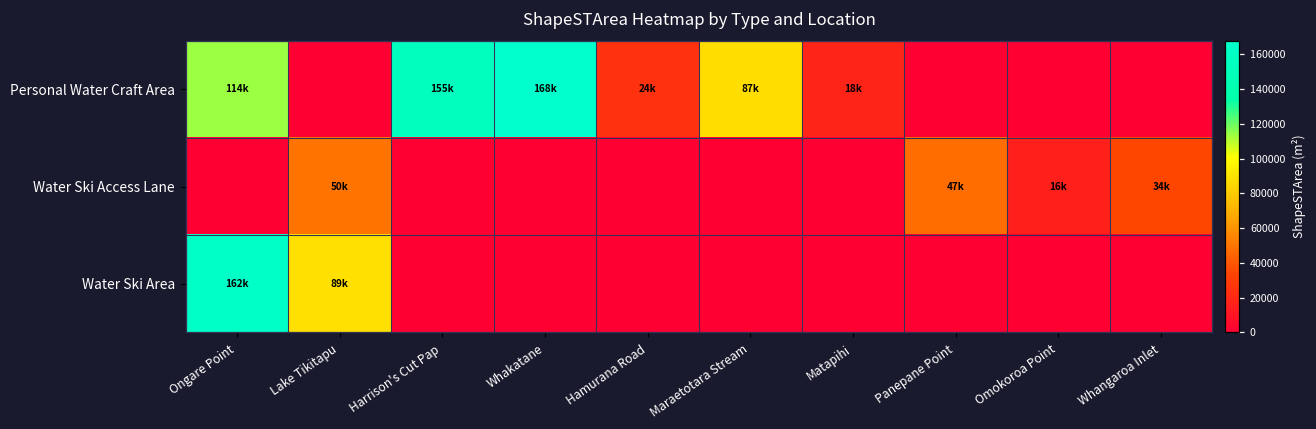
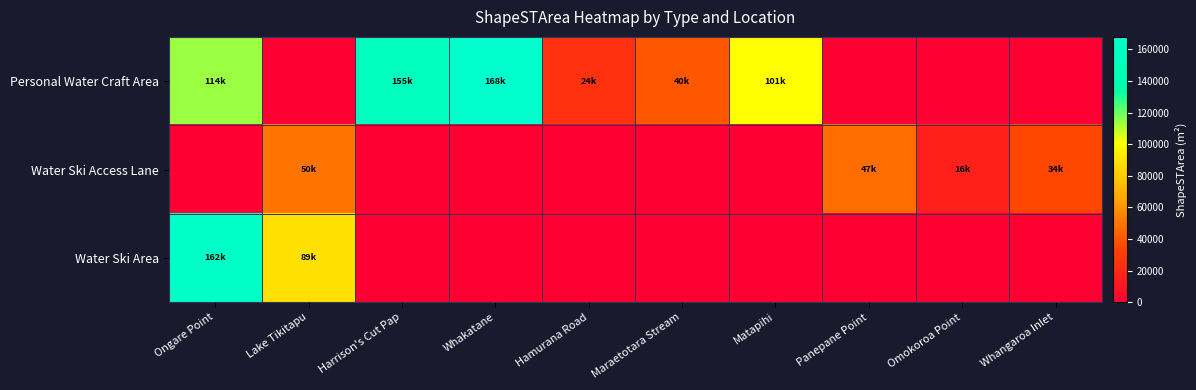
Personal Water Craft Area, Maraetotara Stream: 87k -> 40k
Personal Water Craft Area, Matapihi: 18k -> 101k
